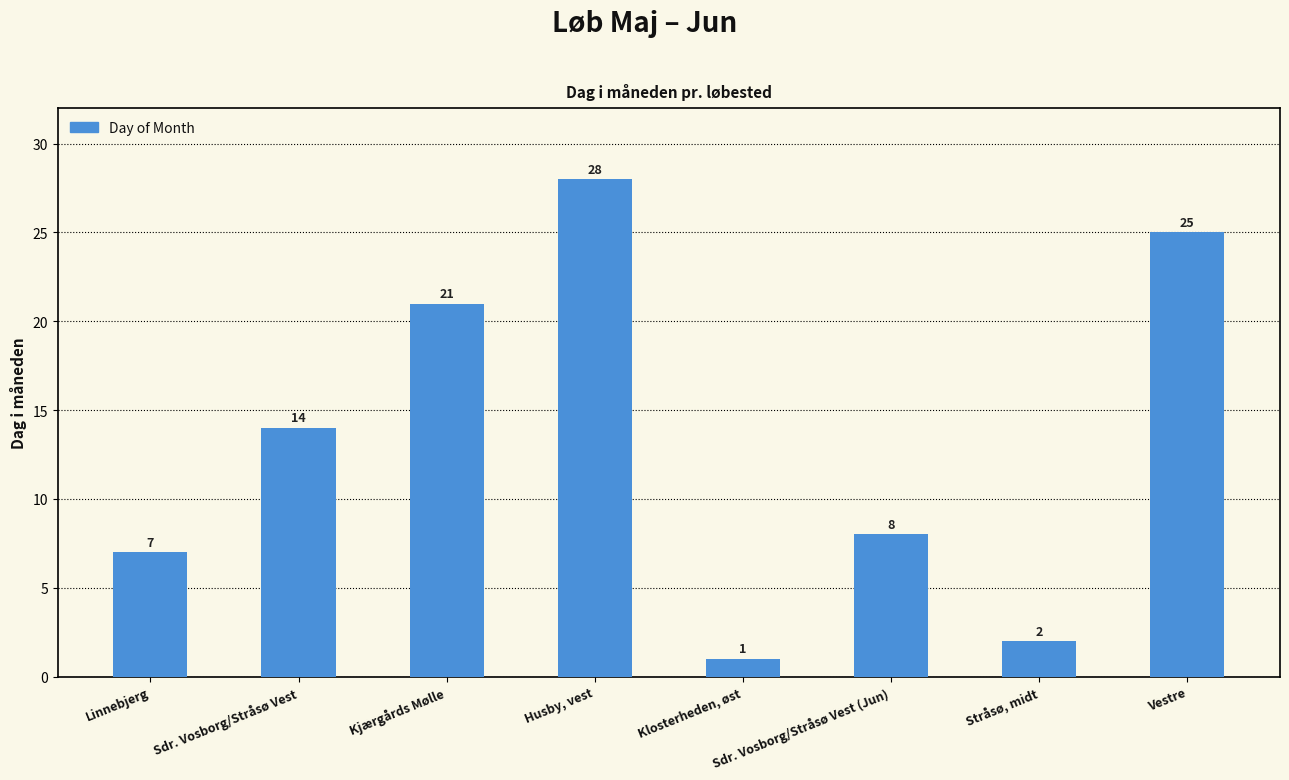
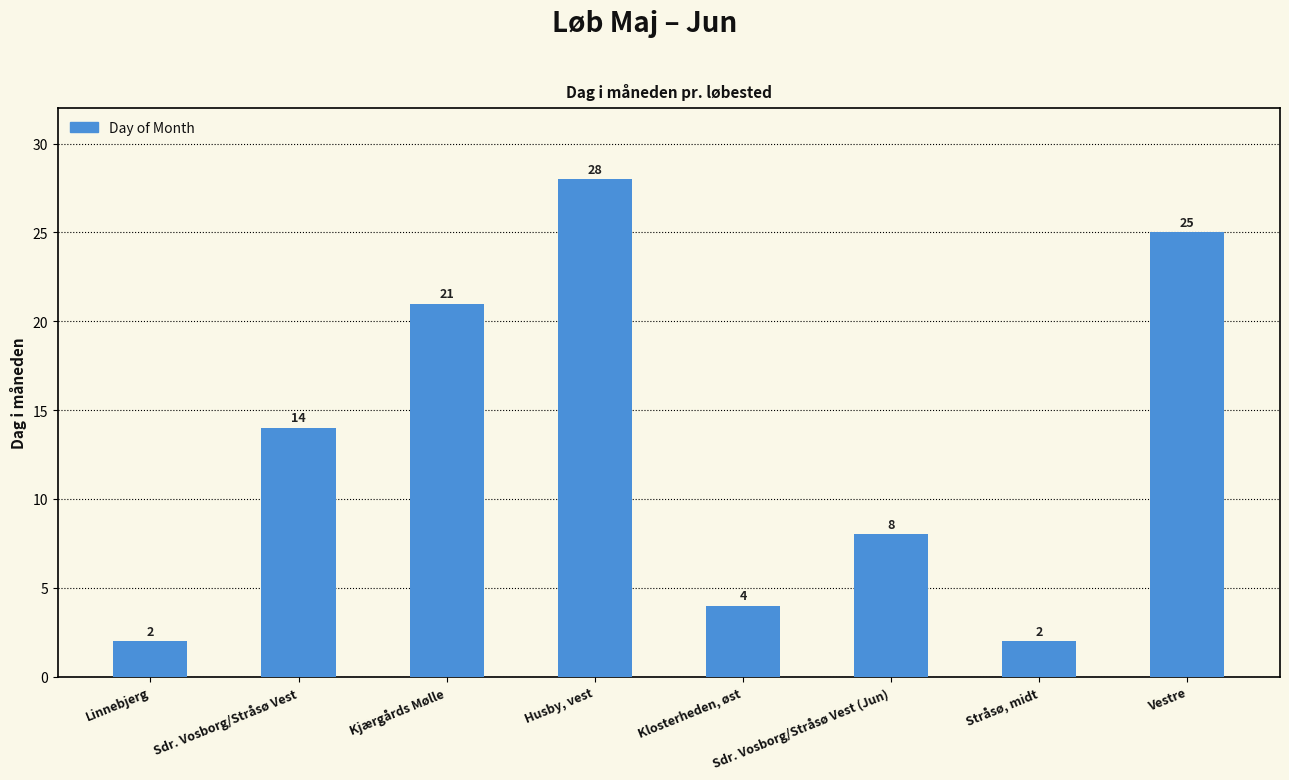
Linnebjerg: 7 -> 2
Klosterheden, øst: 1 -> 4
